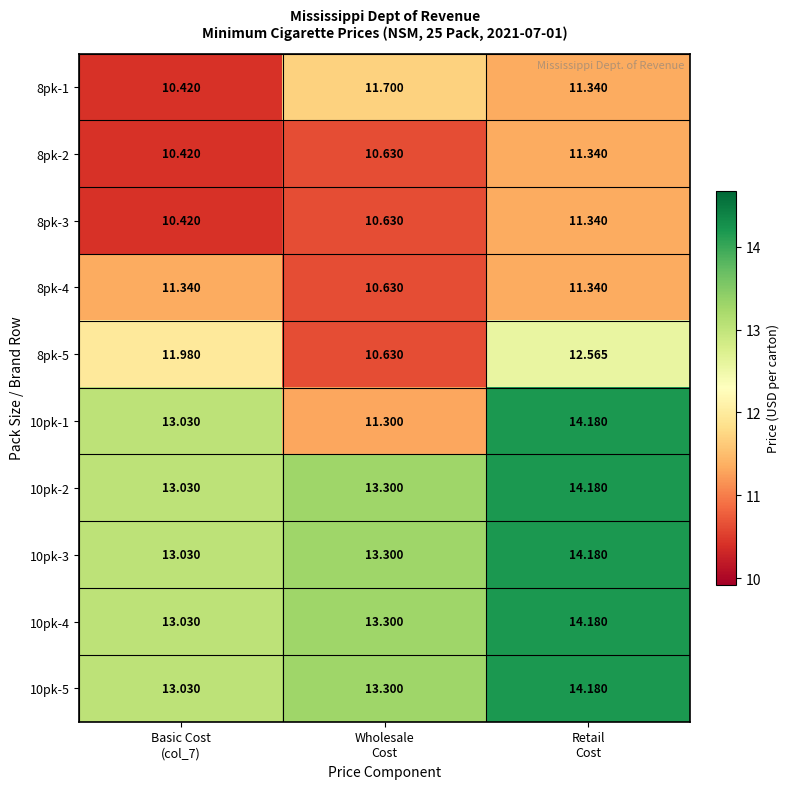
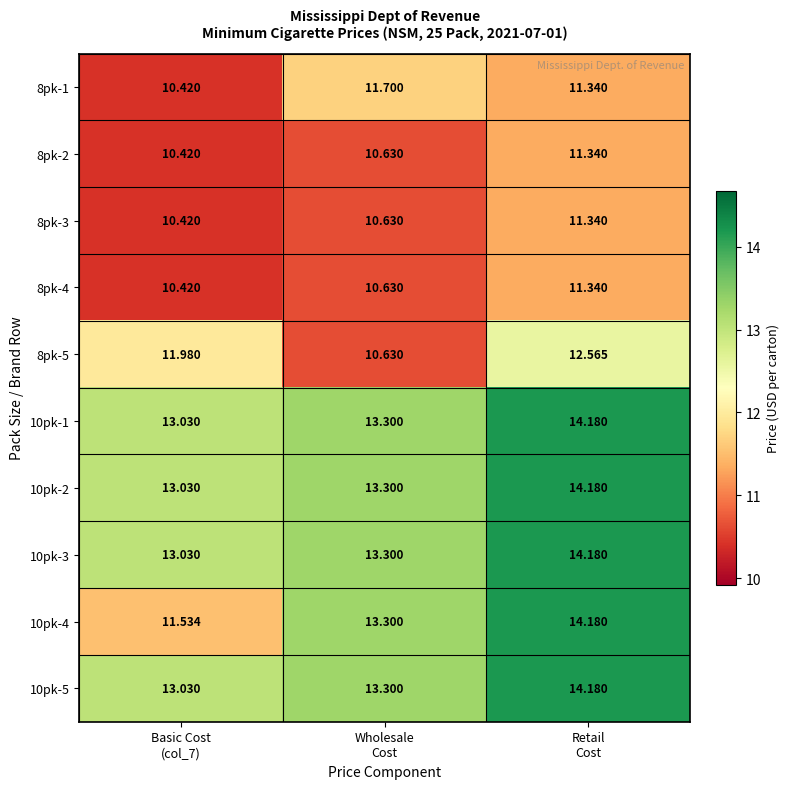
8pk-4, Basic Cost (col_7): 11.340 -> 10.420
10pk-1, Wholesale Cost: 11.300 -> 13.300
10pk-4, Basic Cost (col_7): 13.030 -> 11.534
